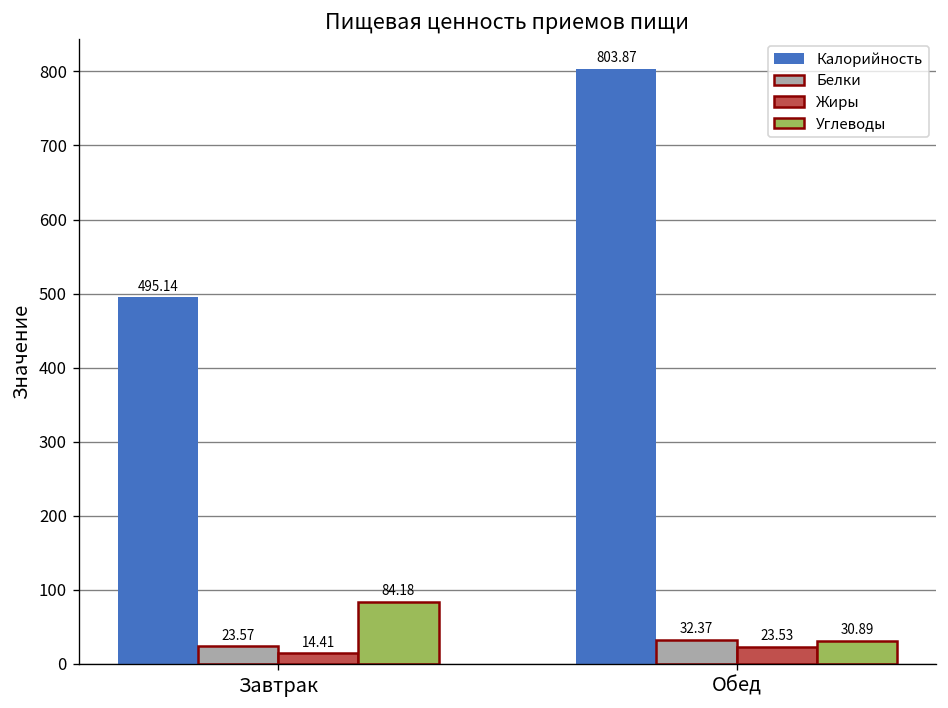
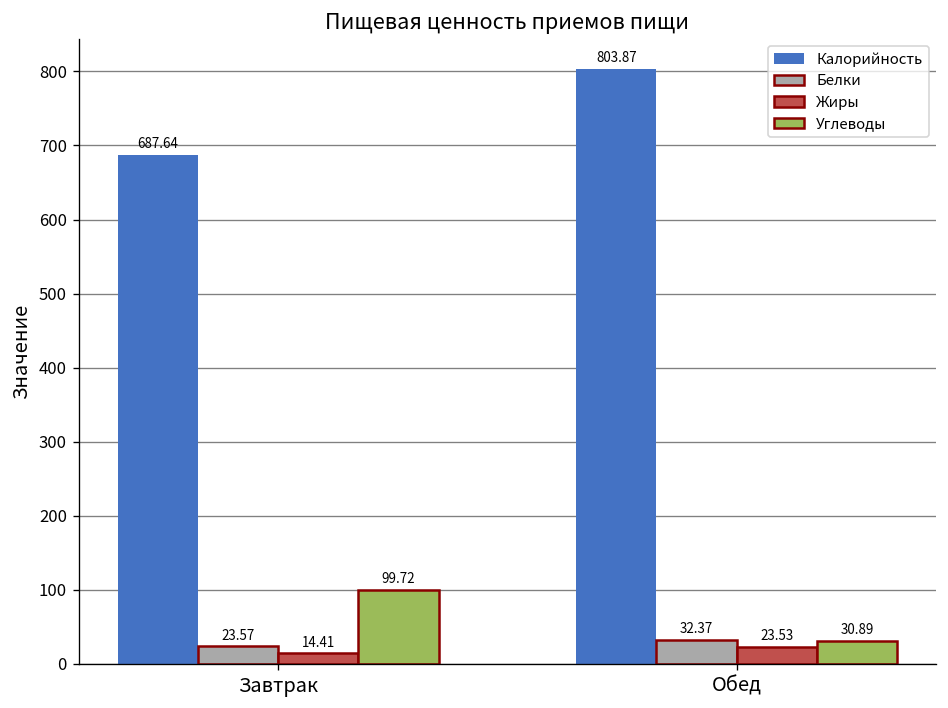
Калорийность, Завтрак: 495.14 -> 687.64
Углеводы, Завтрак: 84.18 -> 99.72
